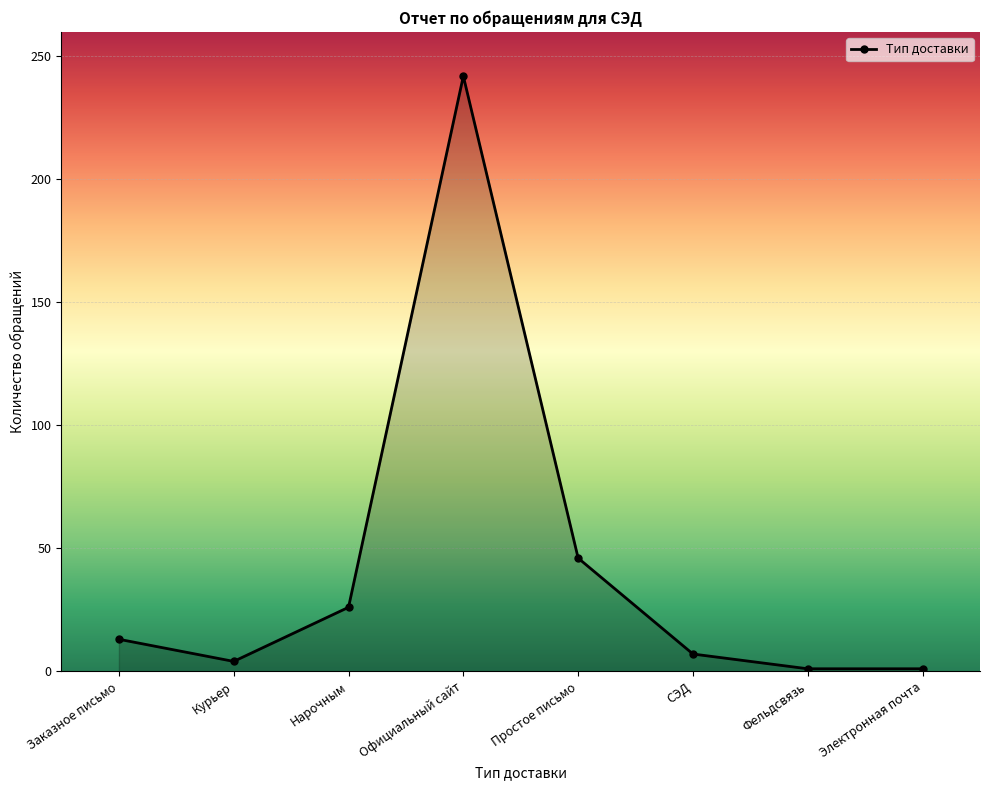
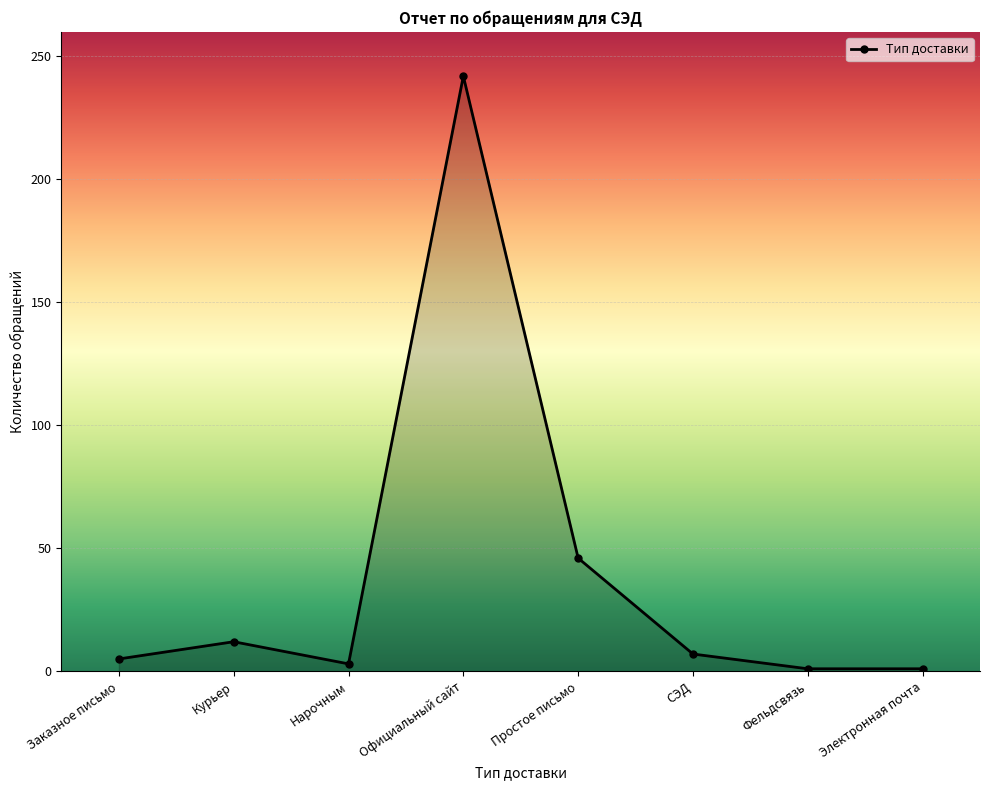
Заказное письмо: 13 -> 5
Курьер: 4 -> 12
Нарочным: 26 -> 3
